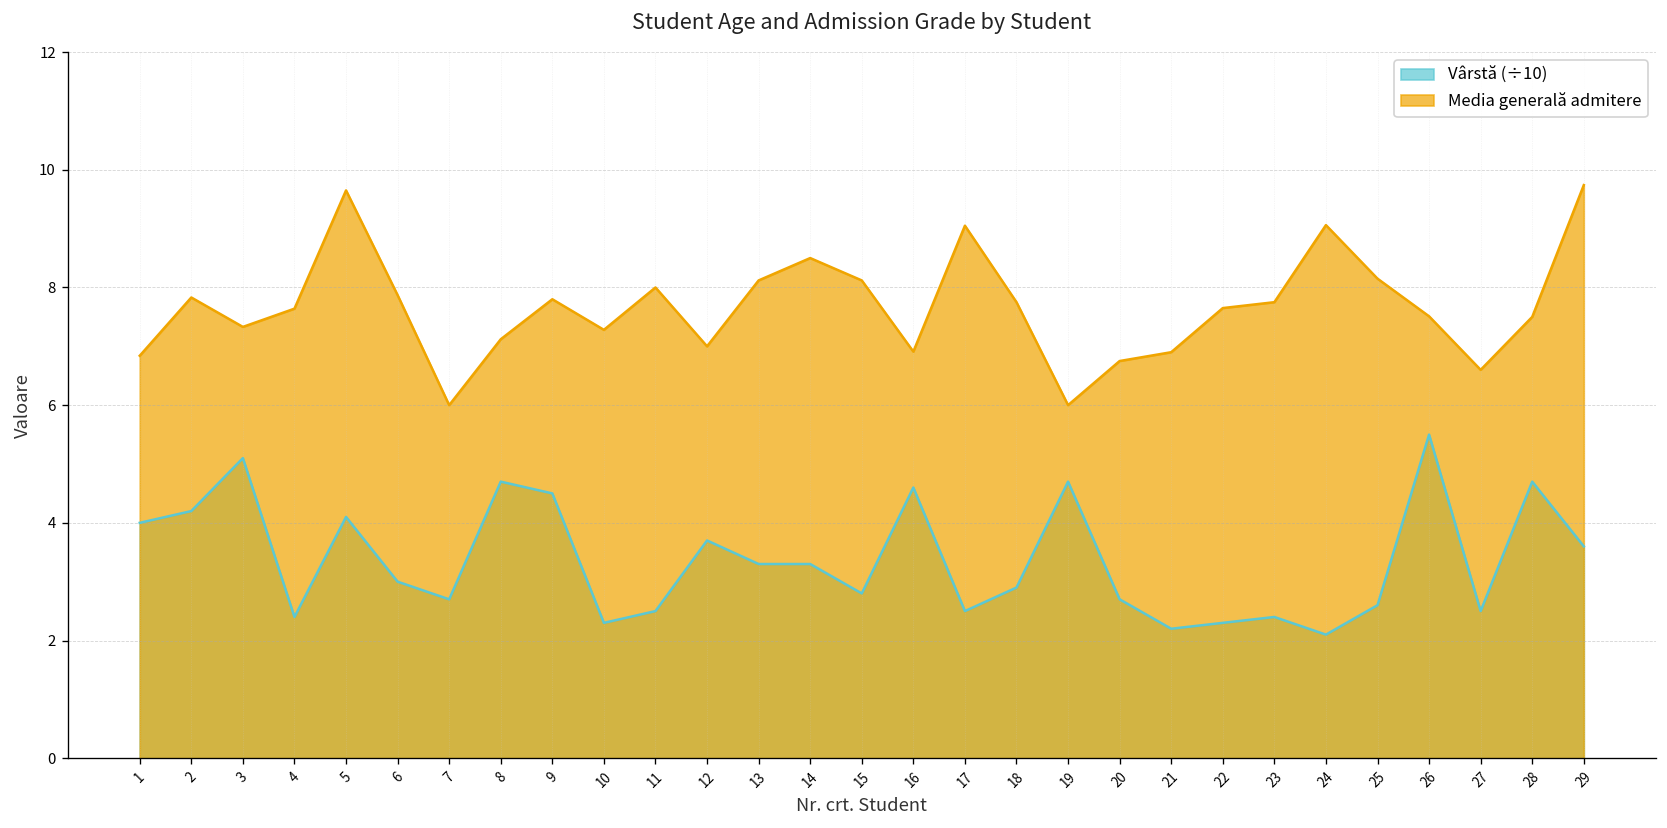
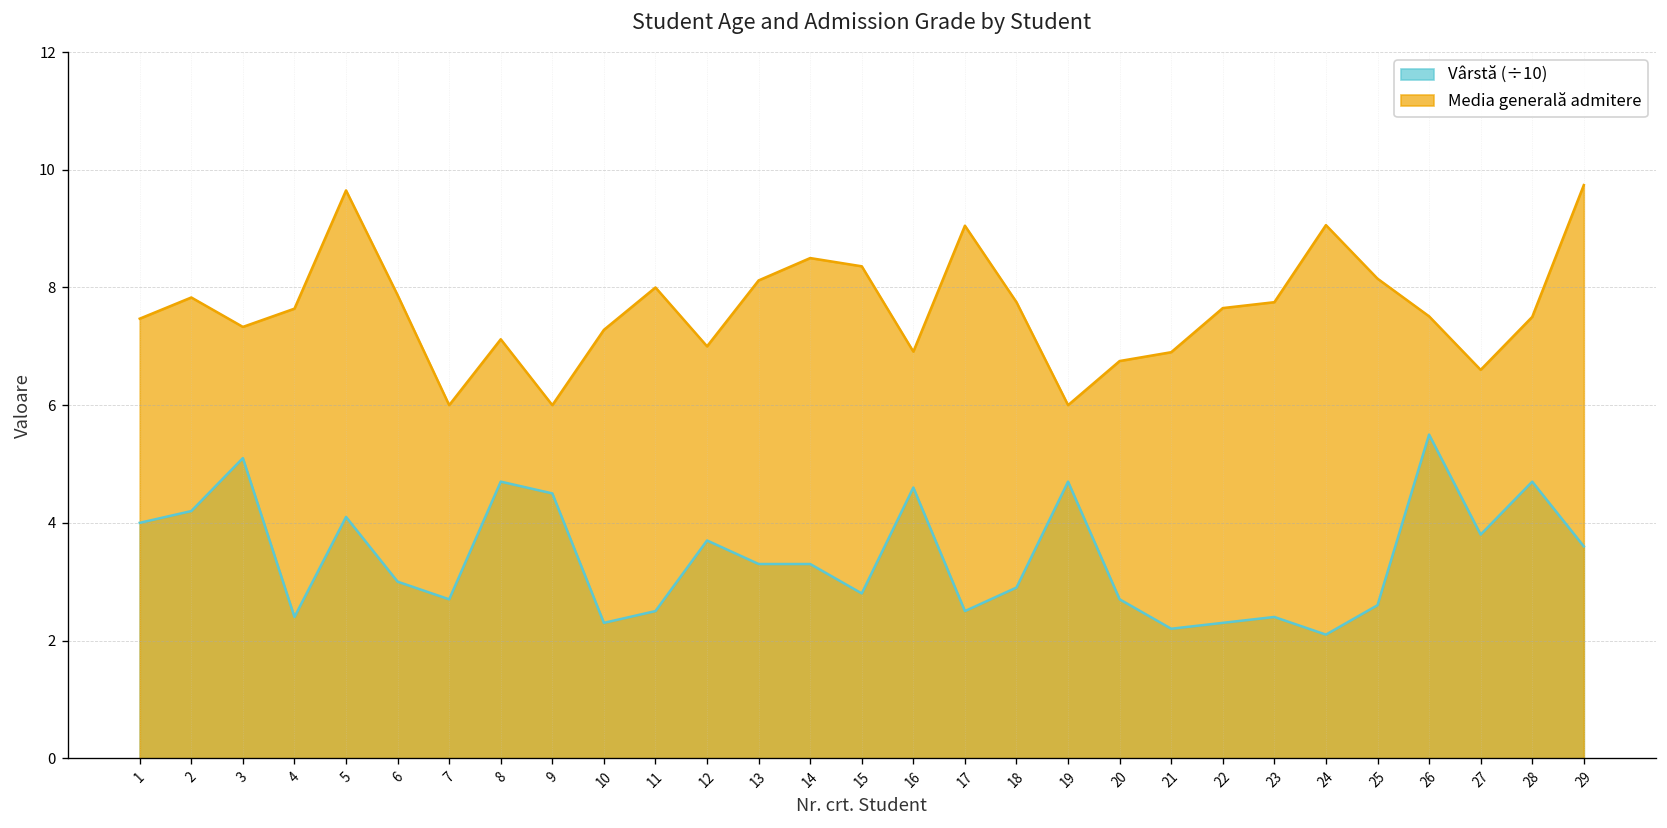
Media generală admitere, 1: 6.8 -> 7.5
Media generală admitere, 9: 7.8 -> 6.0
Media generală admitere, 15: 8.1 -> 8.4
Vârstă (÷10), 27: 2.5 -> 3.8
